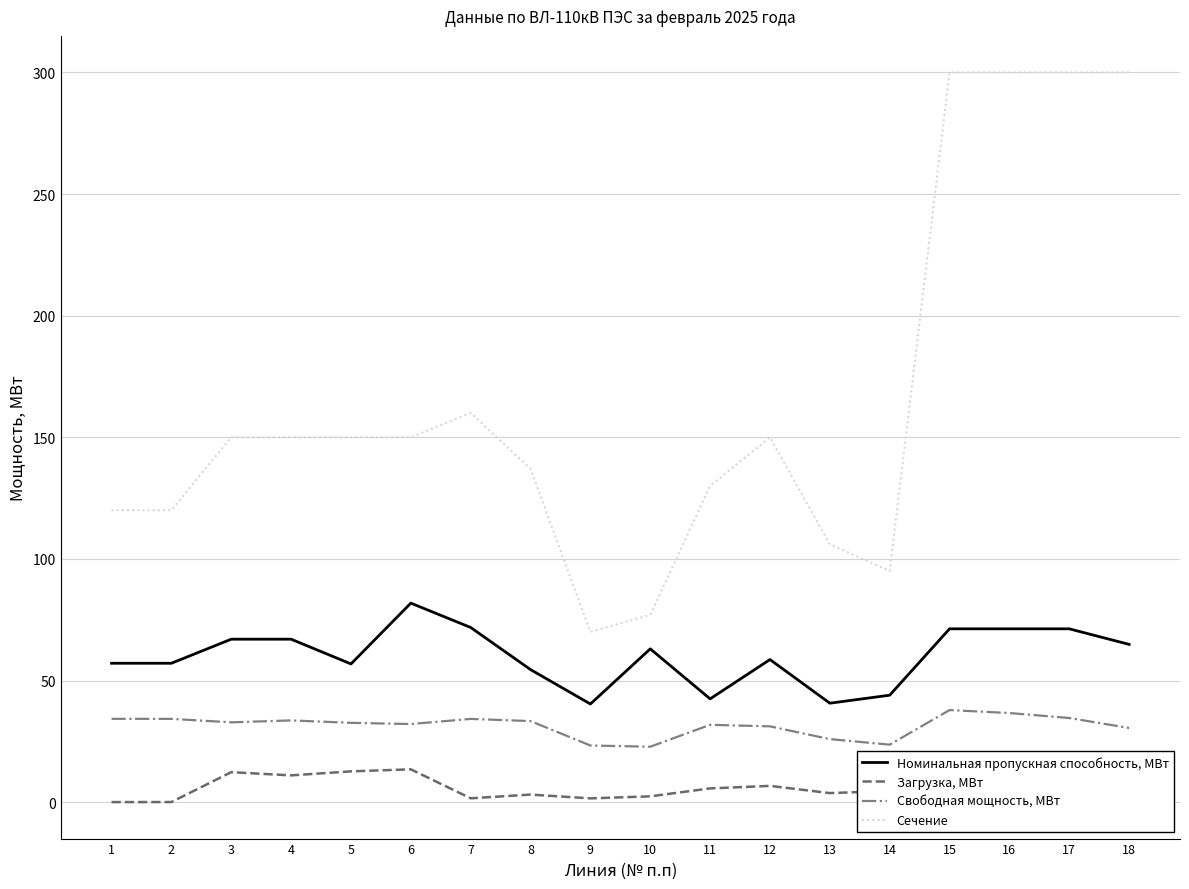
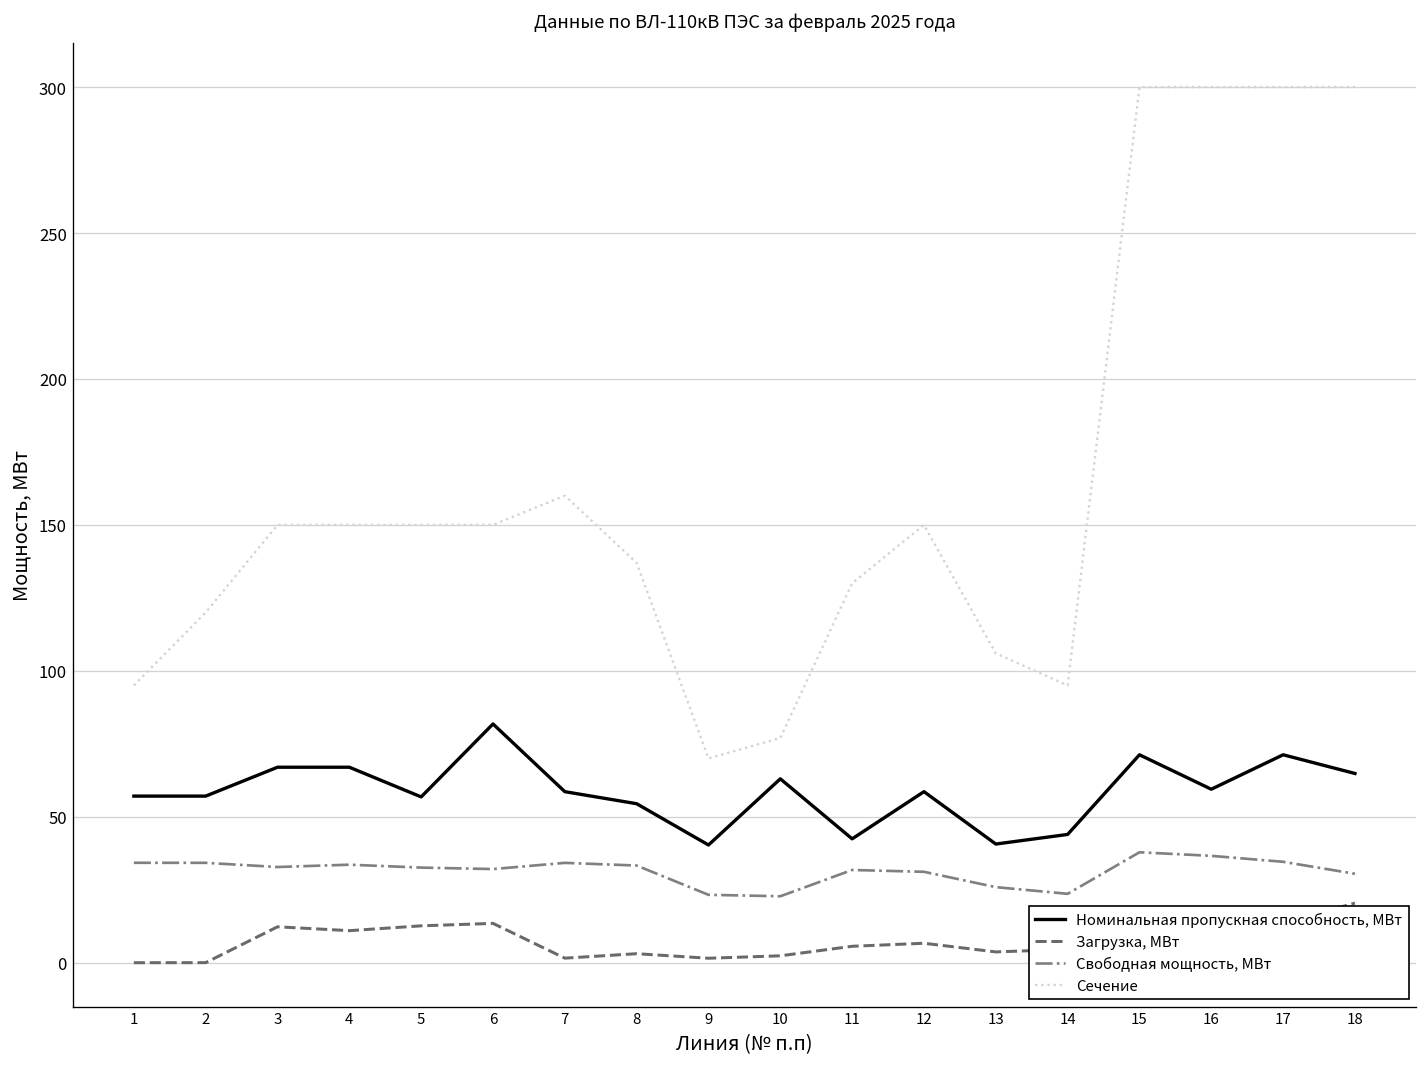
Сечение, 1: 120 -> 95
Номинальная пропускная способность, МВт, 7: 72 -> 59
Номинальная пропускная способность, МВт, 16: 71 -> 59
